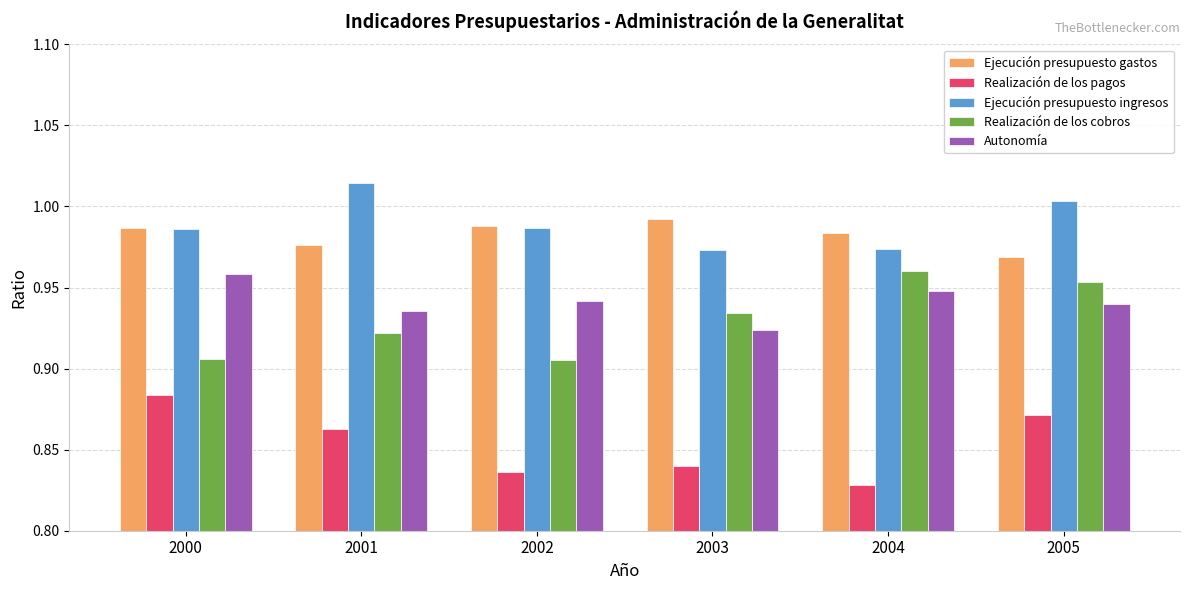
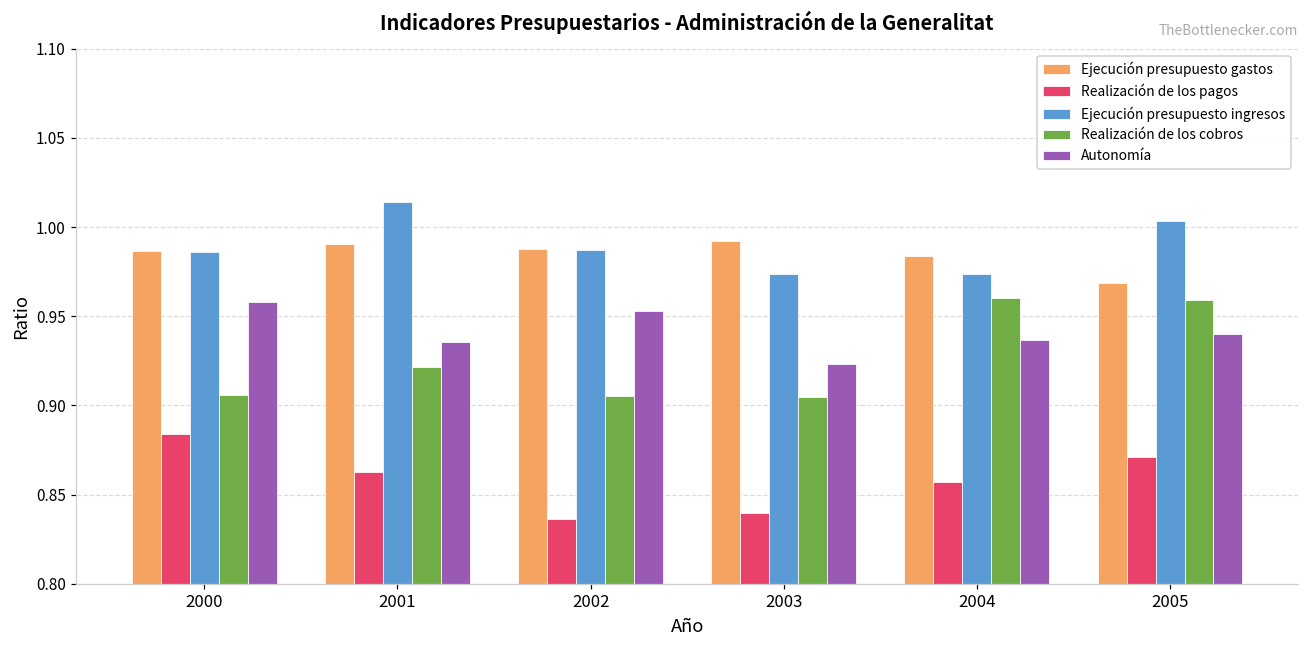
Ejecución presupuesto gastos, 2001: 0.976 -> 0.991
Autonomía, 2002: 0.942 -> 0.953
Realización de los cobros, 2003: 0.934 -> 0.905
Realización de los pagos, 2004: 0.828 -> 0.857
Autonomía, 2004: 0.948 -> 0.937
Realización de los cobros, 2005: 0.954 -> 0.959
